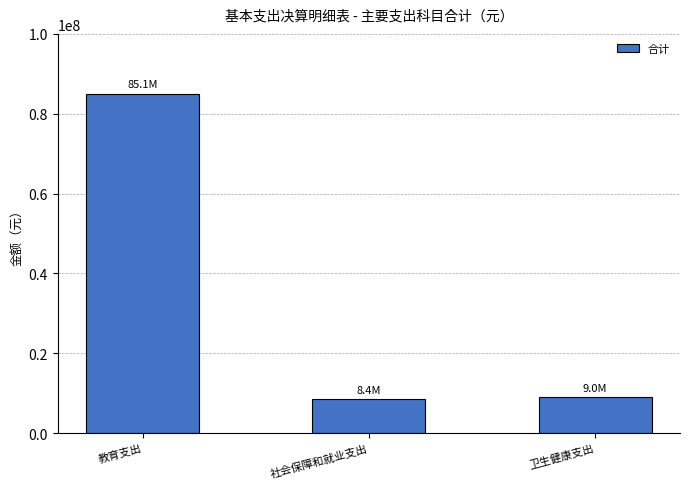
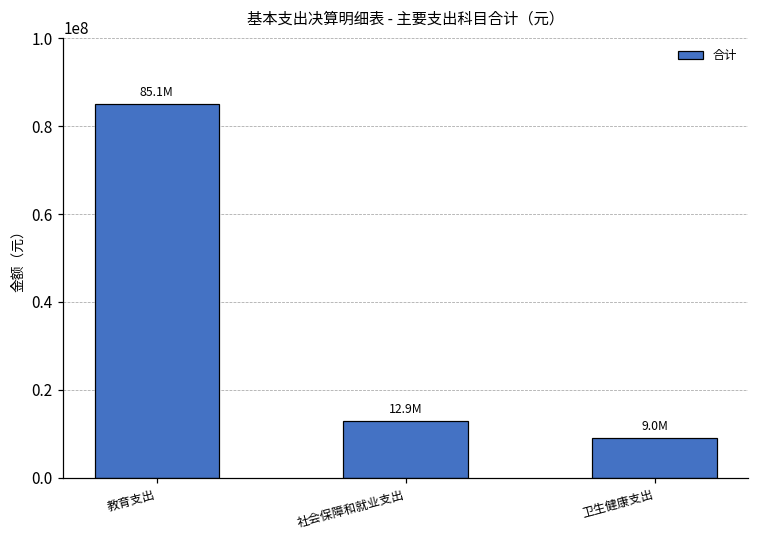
社会保障和就业支出: 8.4M -> 12.9M
